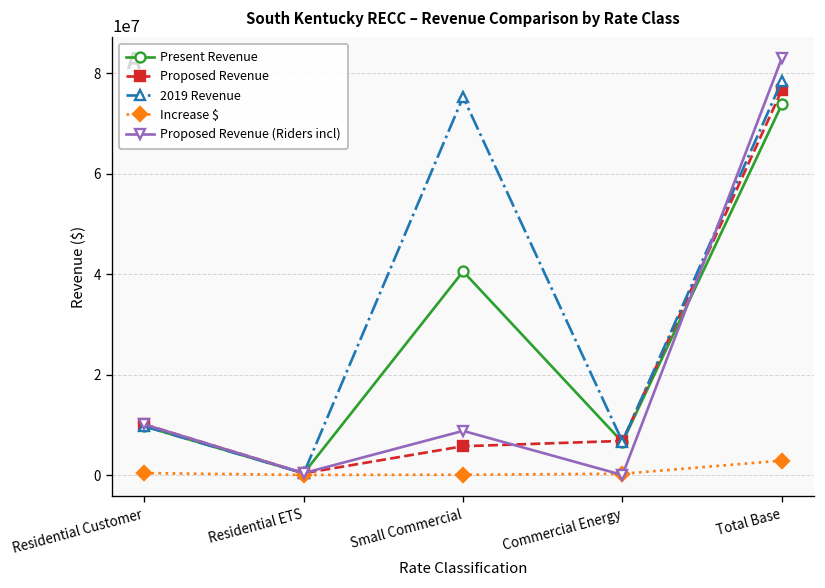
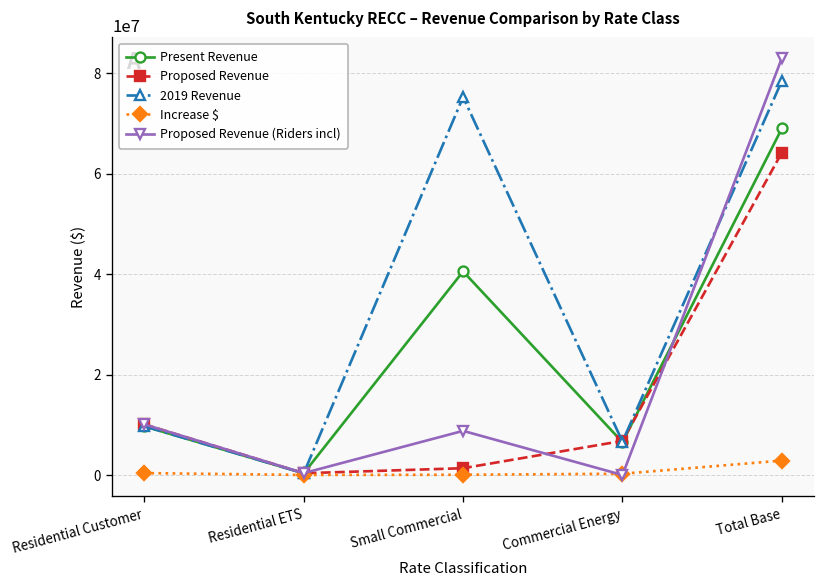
Proposed Revenue, Small Commercial: 6000000 -> 1000000
Present Revenue, Total Base: 74000000 -> 69000000
Proposed Revenue, Total Base: 77000000 -> 64000000
